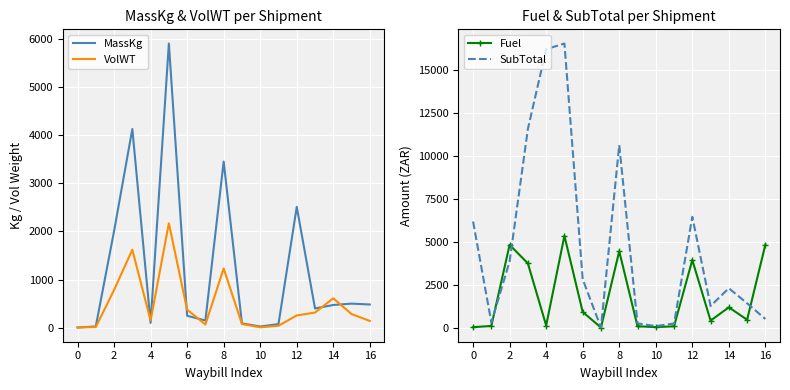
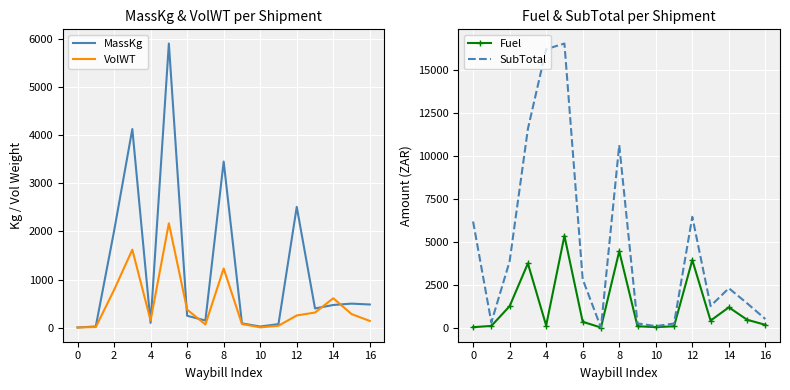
Fuel & SubTotal per Shipment, Fuel, 2: 4800 -> 1200
Fuel & SubTotal per Shipment, Fuel, 6: 900 -> 300
Fuel & SubTotal per Shipment, Fuel, 16: 4800 -> 200
